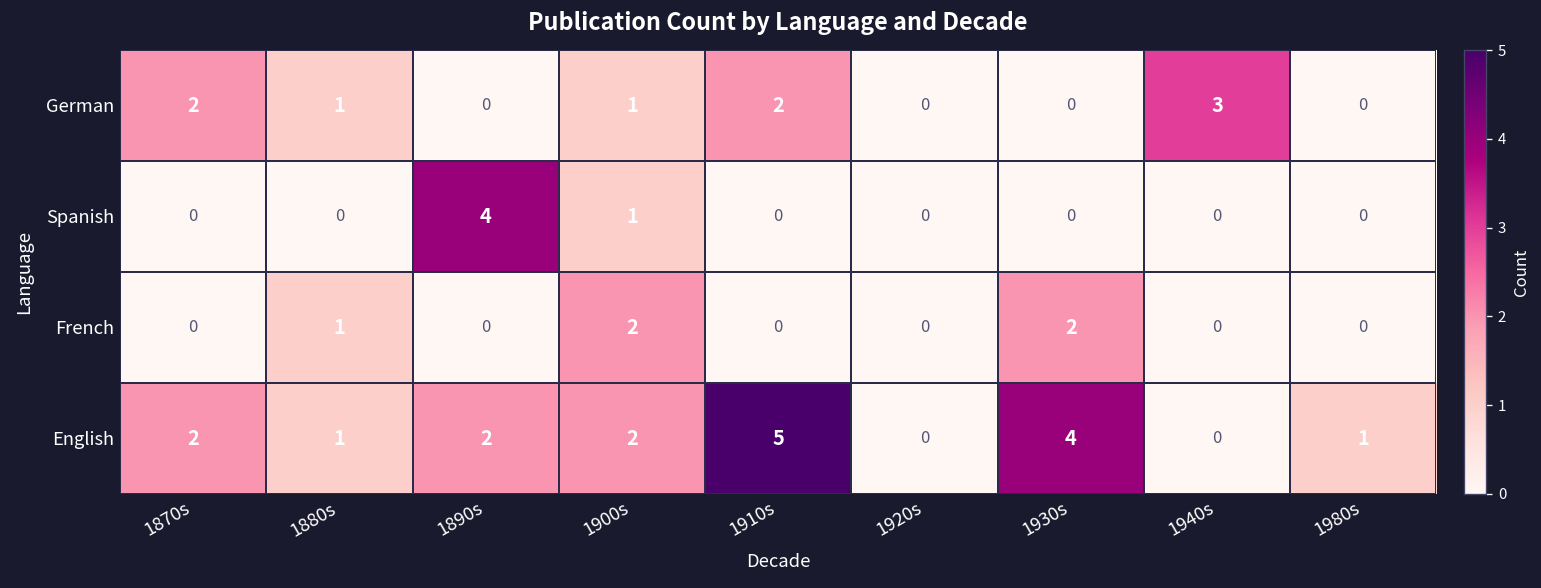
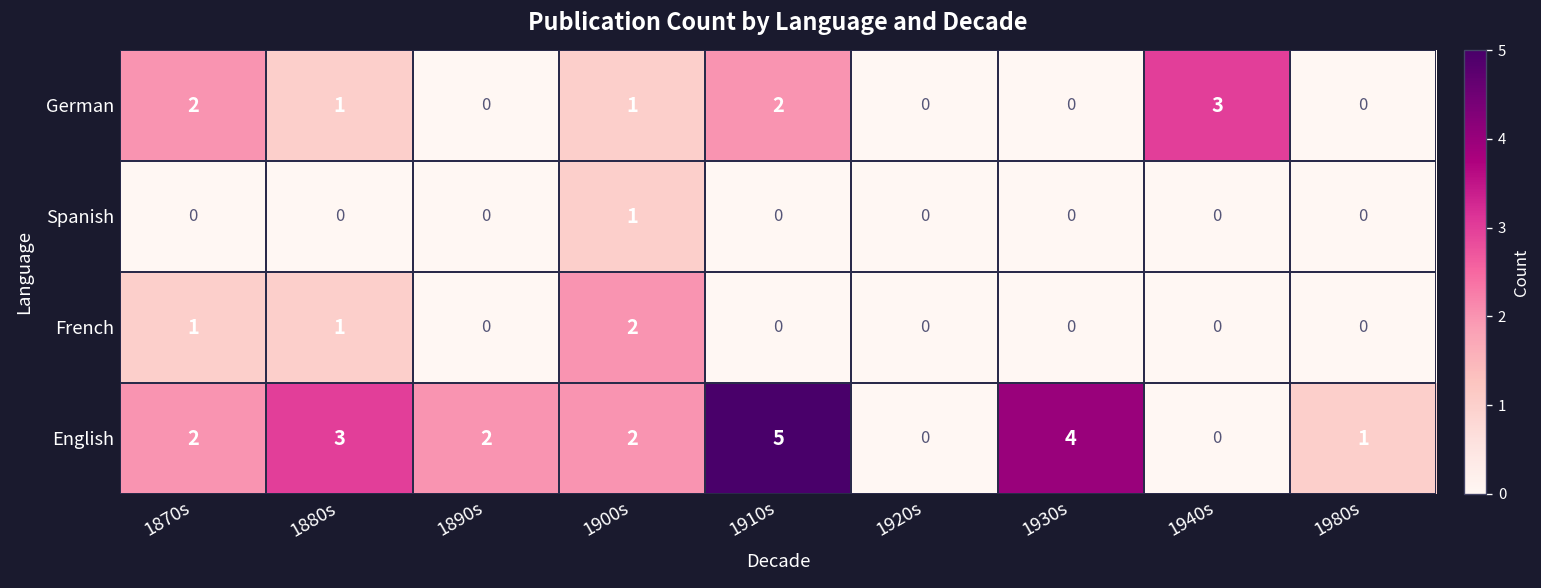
Spanish, 1890s: 4 -> 0
French, 1870s: 0 -> 1
French, 1930s: 2 -> 0
English, 1880s: 1 -> 3
